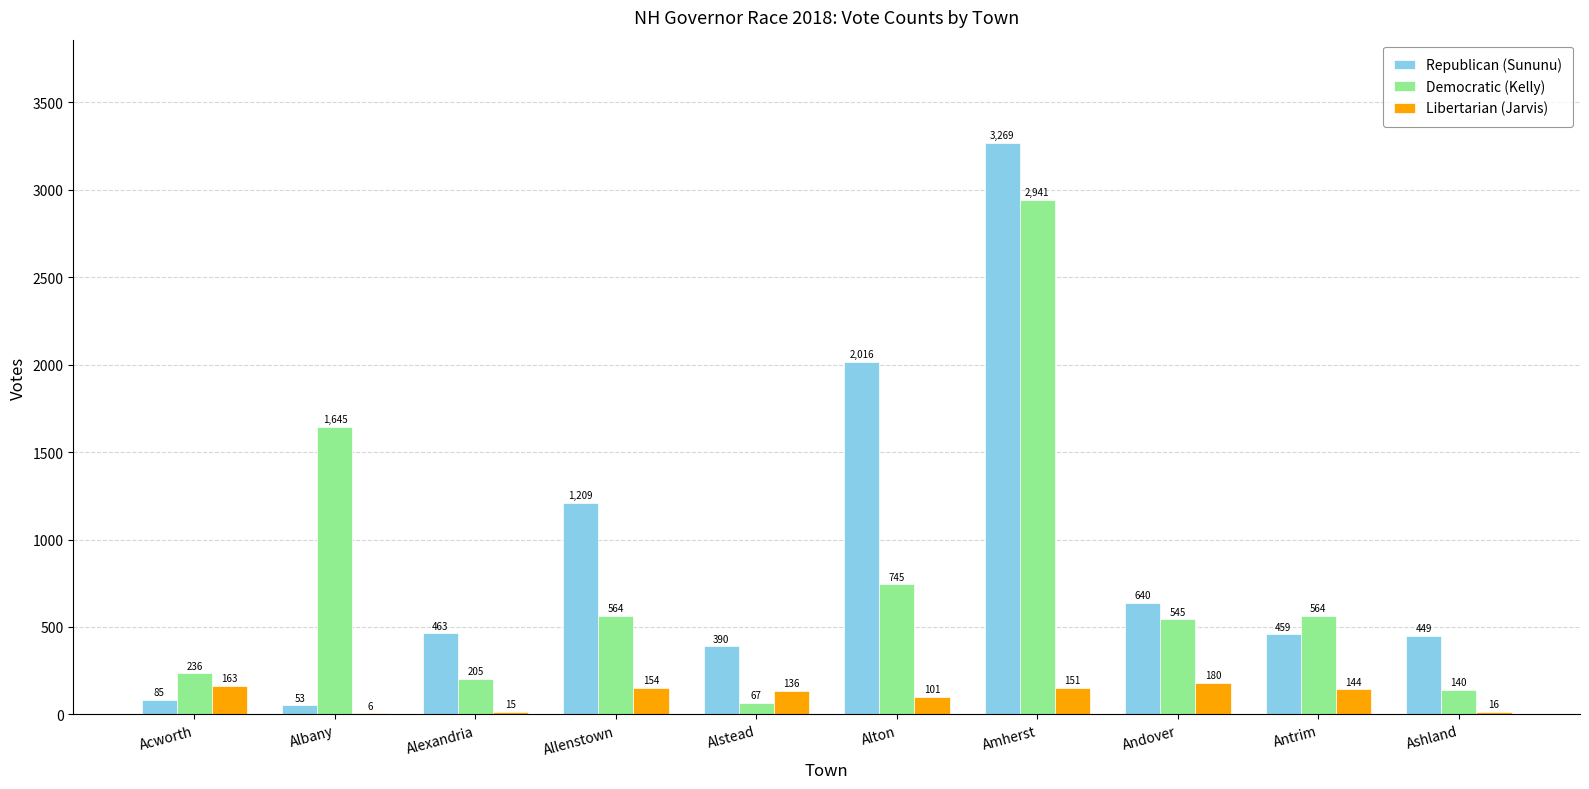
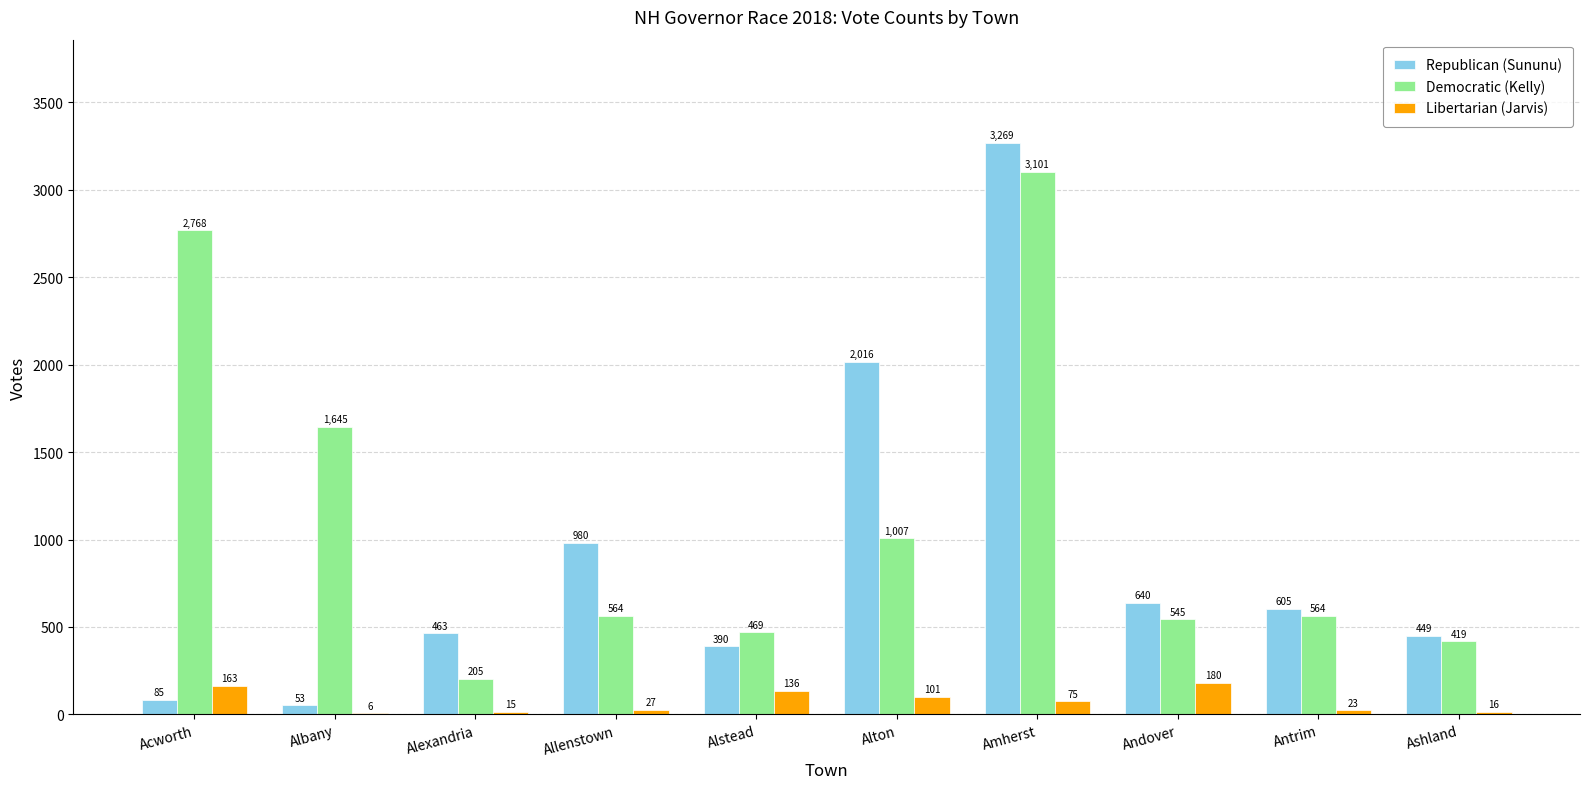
Democratic (Kelly), Acworth: 236 -> 2,768
Republican (Sununu), Allenstown: 1,209 -> 980
Libertarian (Jarvis), Allenstown: 154 -> 27
Democratic (Kelly), Alstead: 67 -> 469
Democratic (Kelly), Alton: 745 -> 1,007
Democratic (Kelly), Amherst: 2,941 -> 3,101
Libertarian (Jarvis), Amherst: 151 -> 75
Republican (Sununu), Antrim: 459 -> 605
Libertarian (Jarvis), Antrim: 144 -> 23
Democratic (Kelly), Ashland: 140 -> 419
